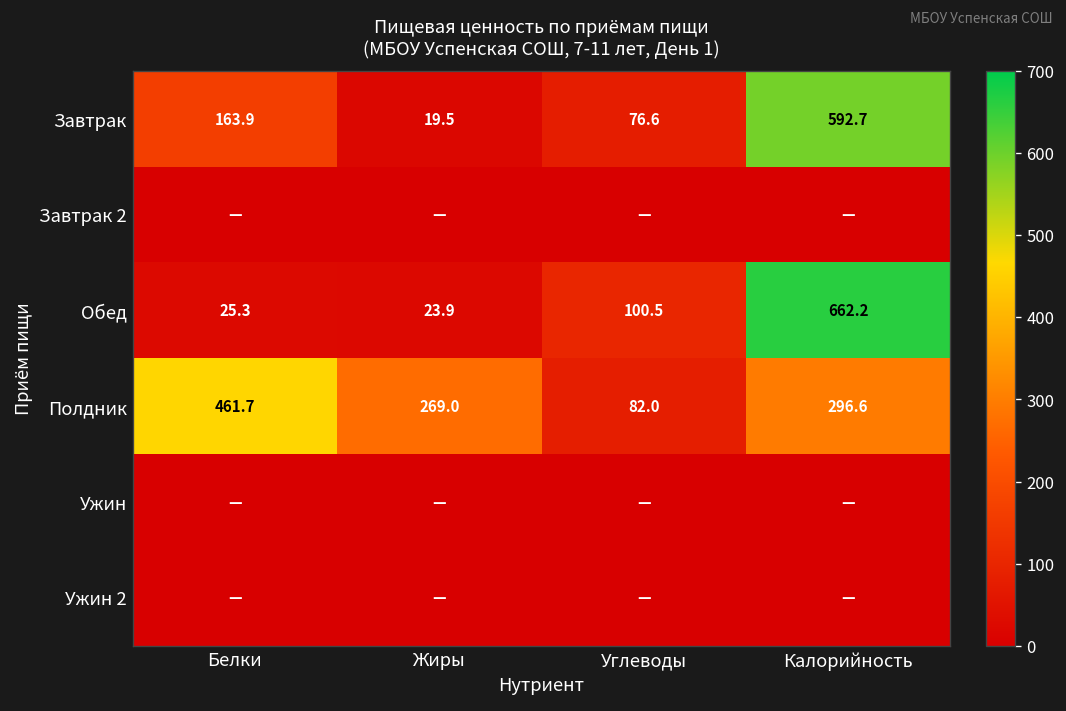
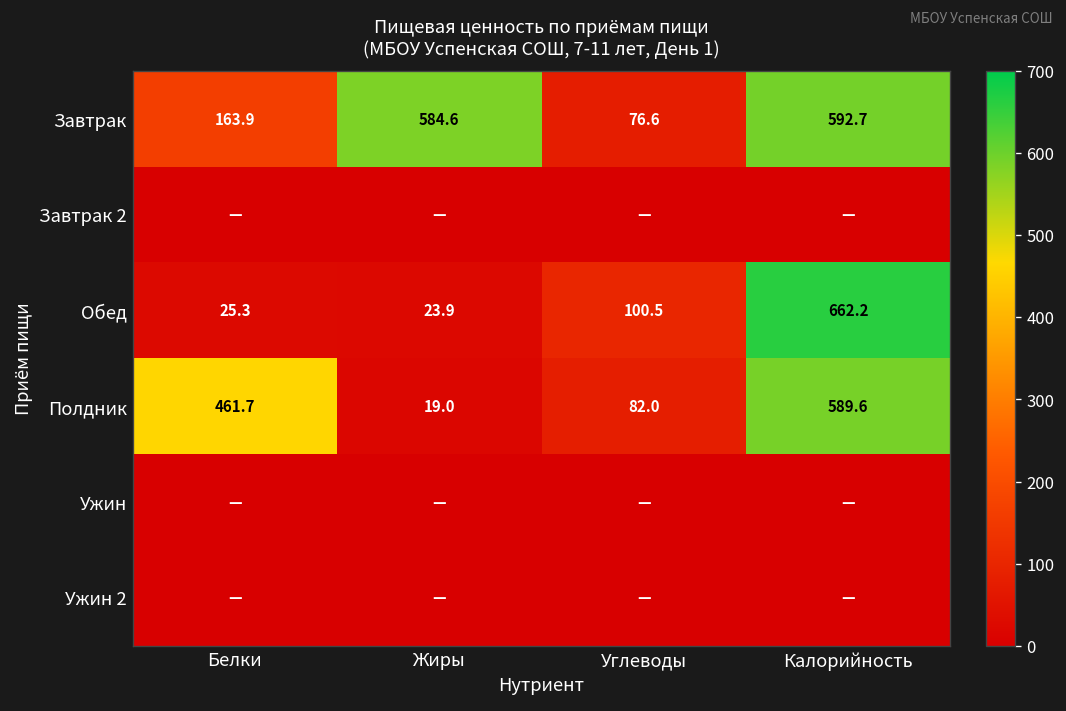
Завтрак, Жиры: 19.5 -> 584.6
Полдник, Жиры: 269.0 -> 19.0
Полдник, Калорийность: 296.6 -> 589.6
